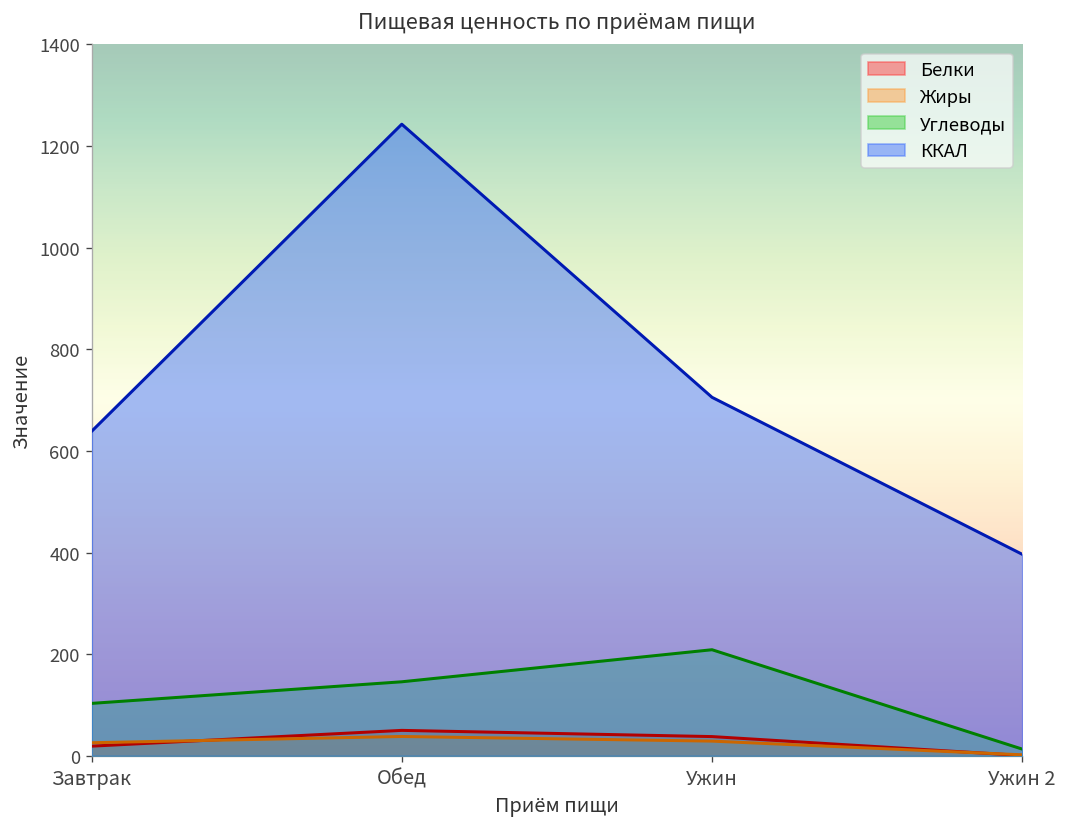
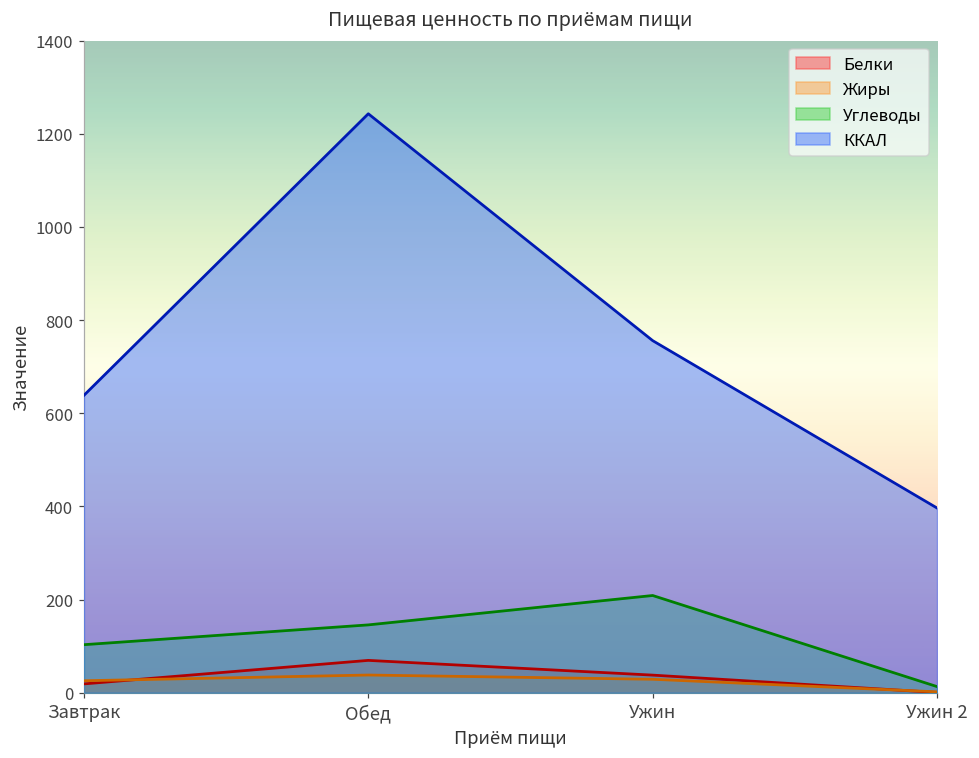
Белки, Обед: 50 -> 70
ККАЛ, Ужин: 710 -> 760
